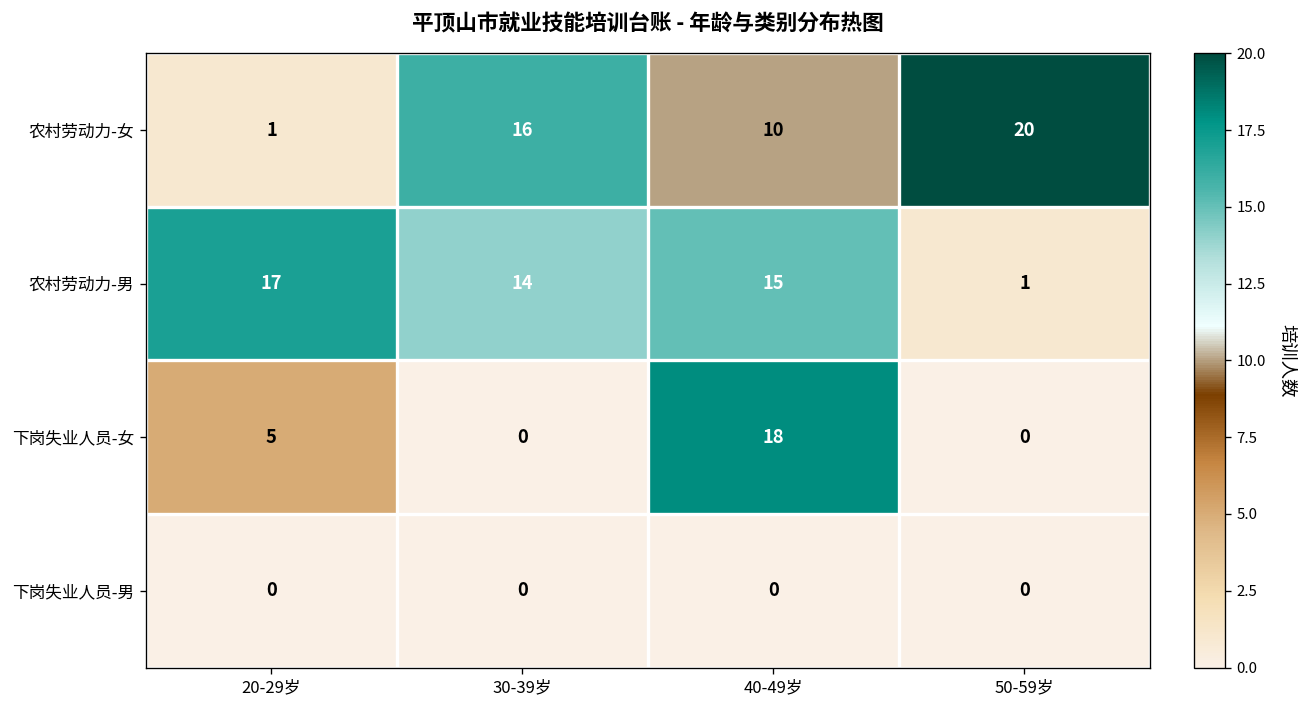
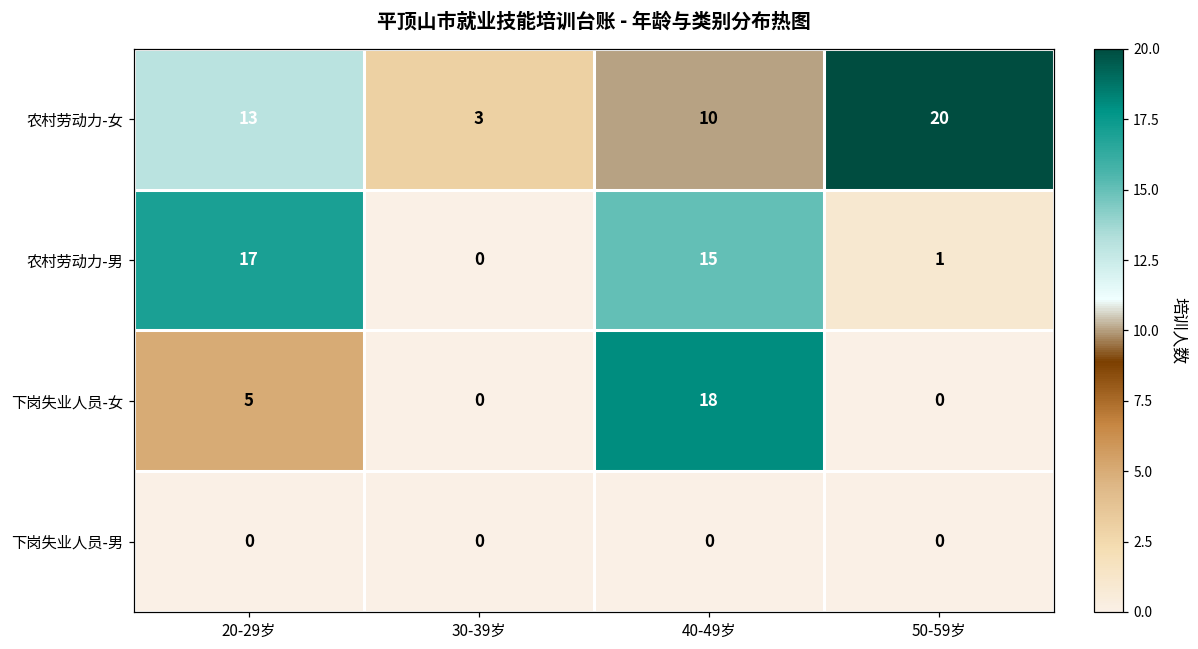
农村劳动力-女, 20-29岁: 1 -> 13
农村劳动力-女, 30-39岁: 16 -> 3
农村劳动力-男, 30-39岁: 14 -> 0
